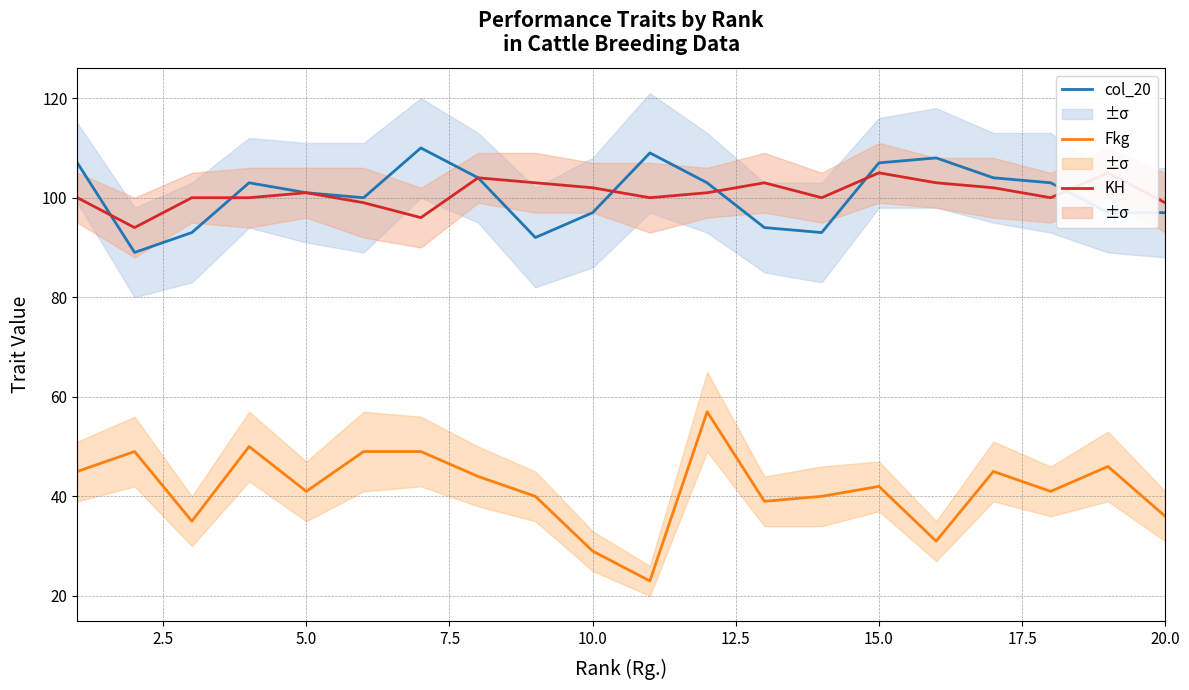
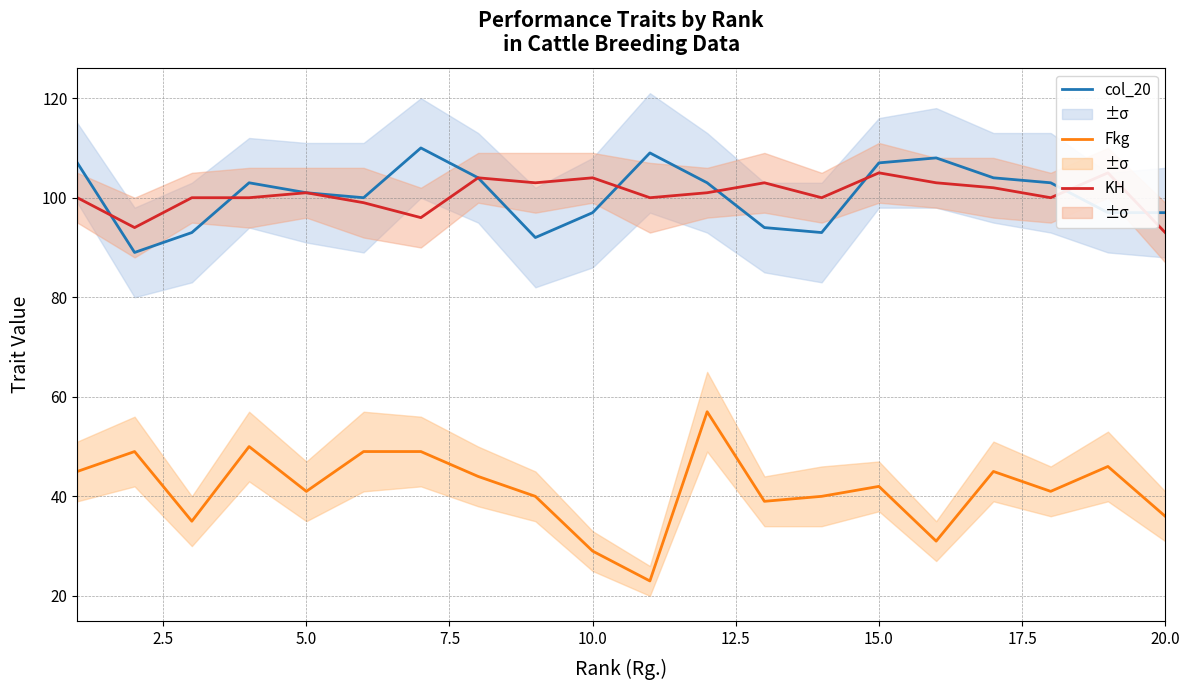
KH, 10.0: 102 -> 104
KH, 20.0: 99 -> 93
